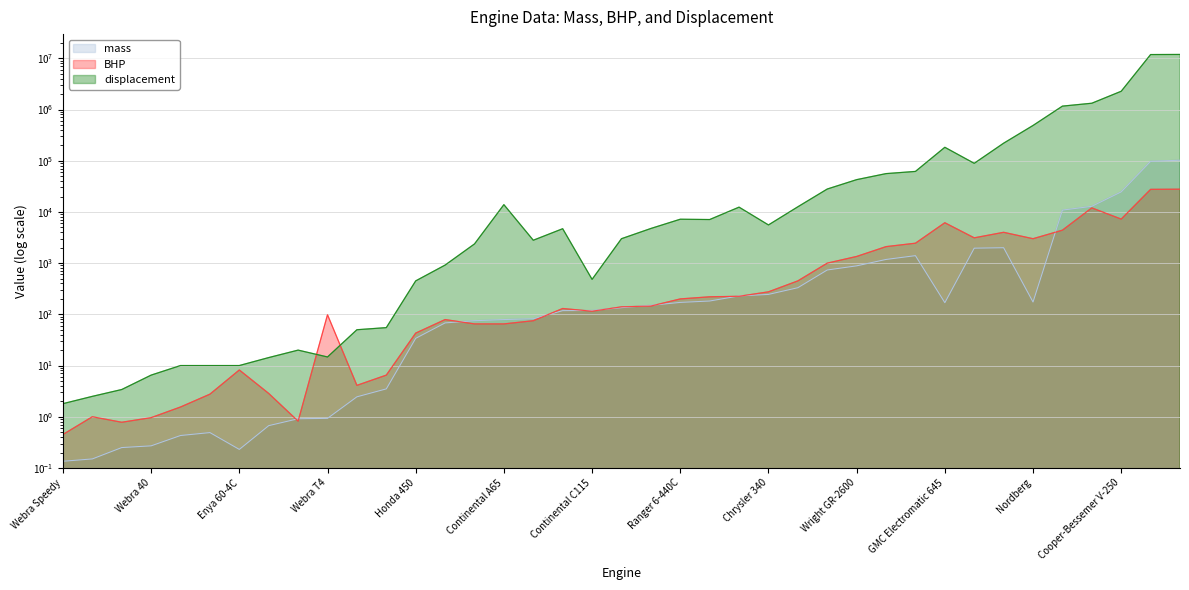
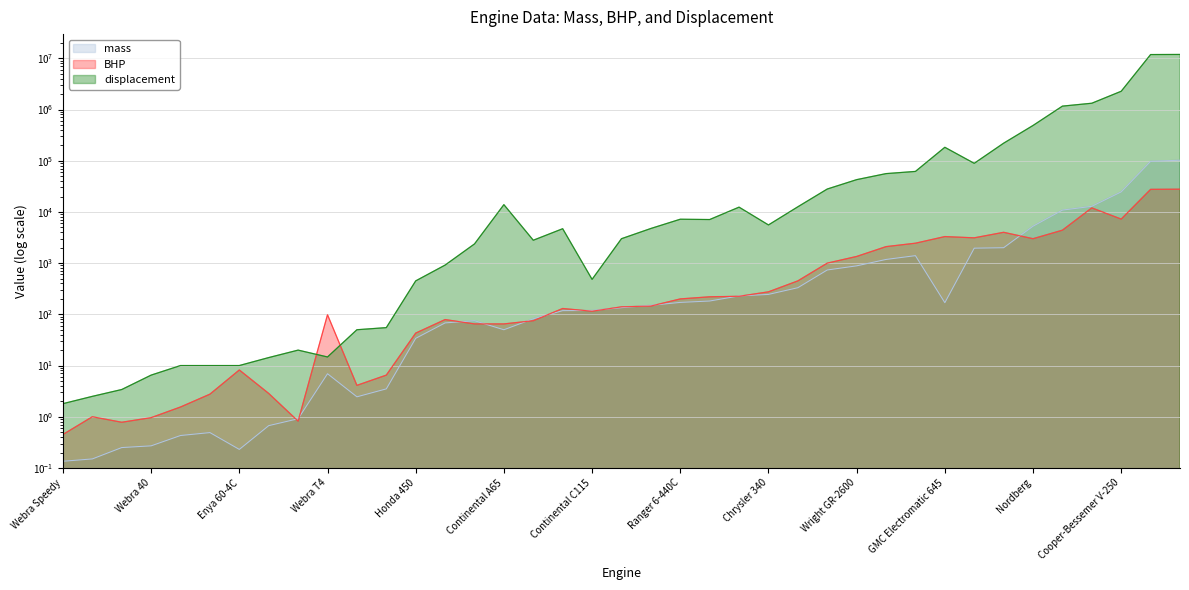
mass, Webra T4: 0.9 -> 7
mass, Continental A65: 80 -> 50
BHP, GMC Electromatic 645: 6000 -> 3000
mass, Nordberg: 170 -> 5000
